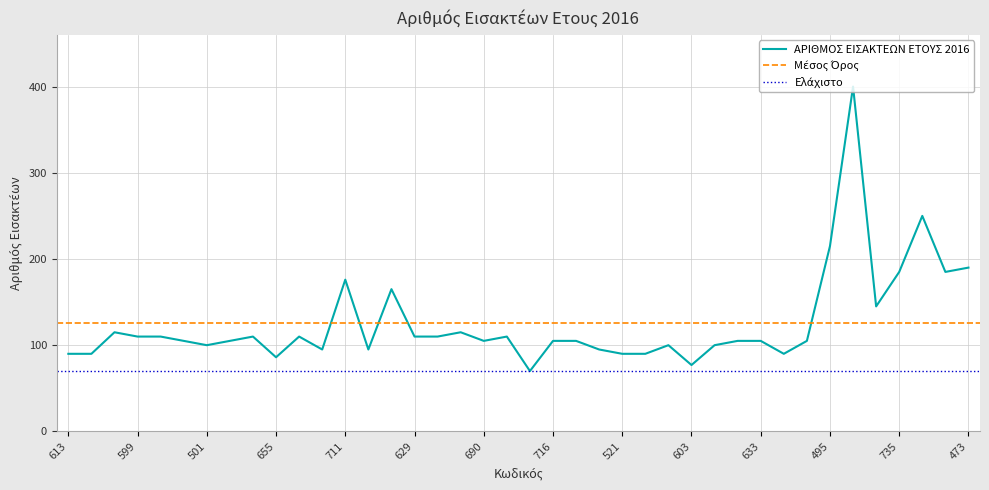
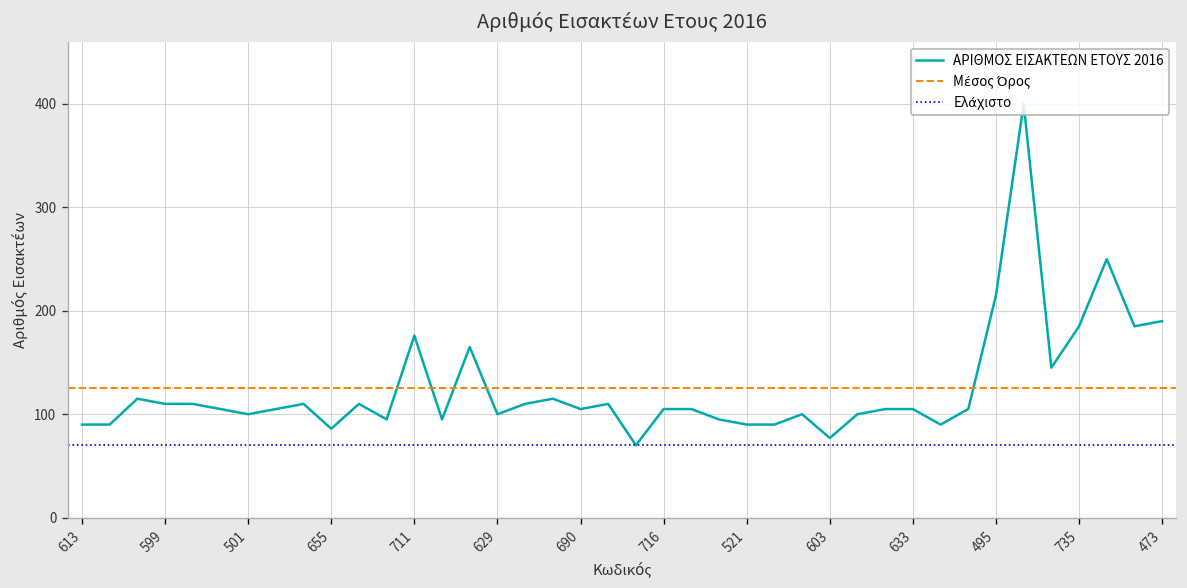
629: 110 -> 100
